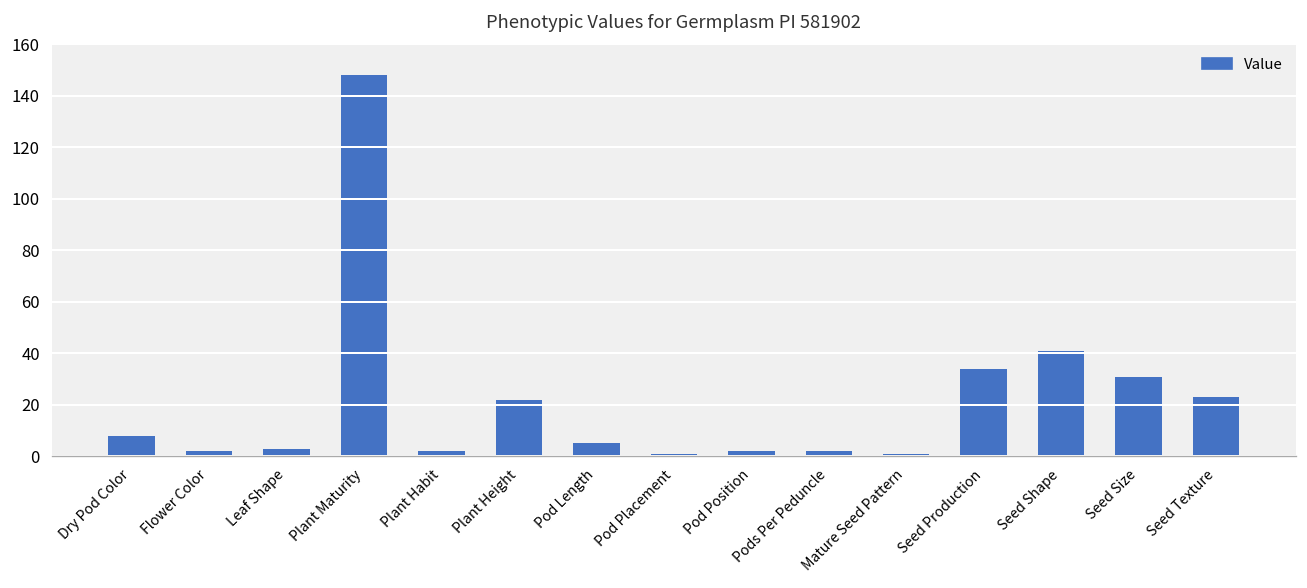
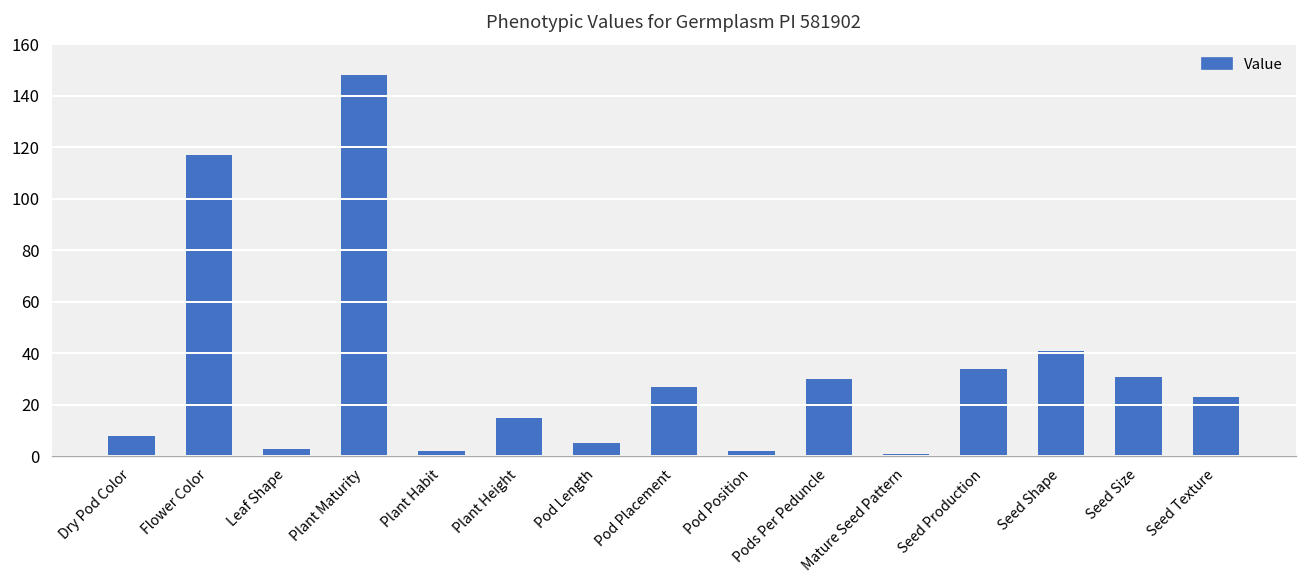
Flower Color: 2 -> 117
Plant Height: 22 -> 15
Pod Placement: 1 -> 27
Pods Per Peduncle: 2 -> 30
